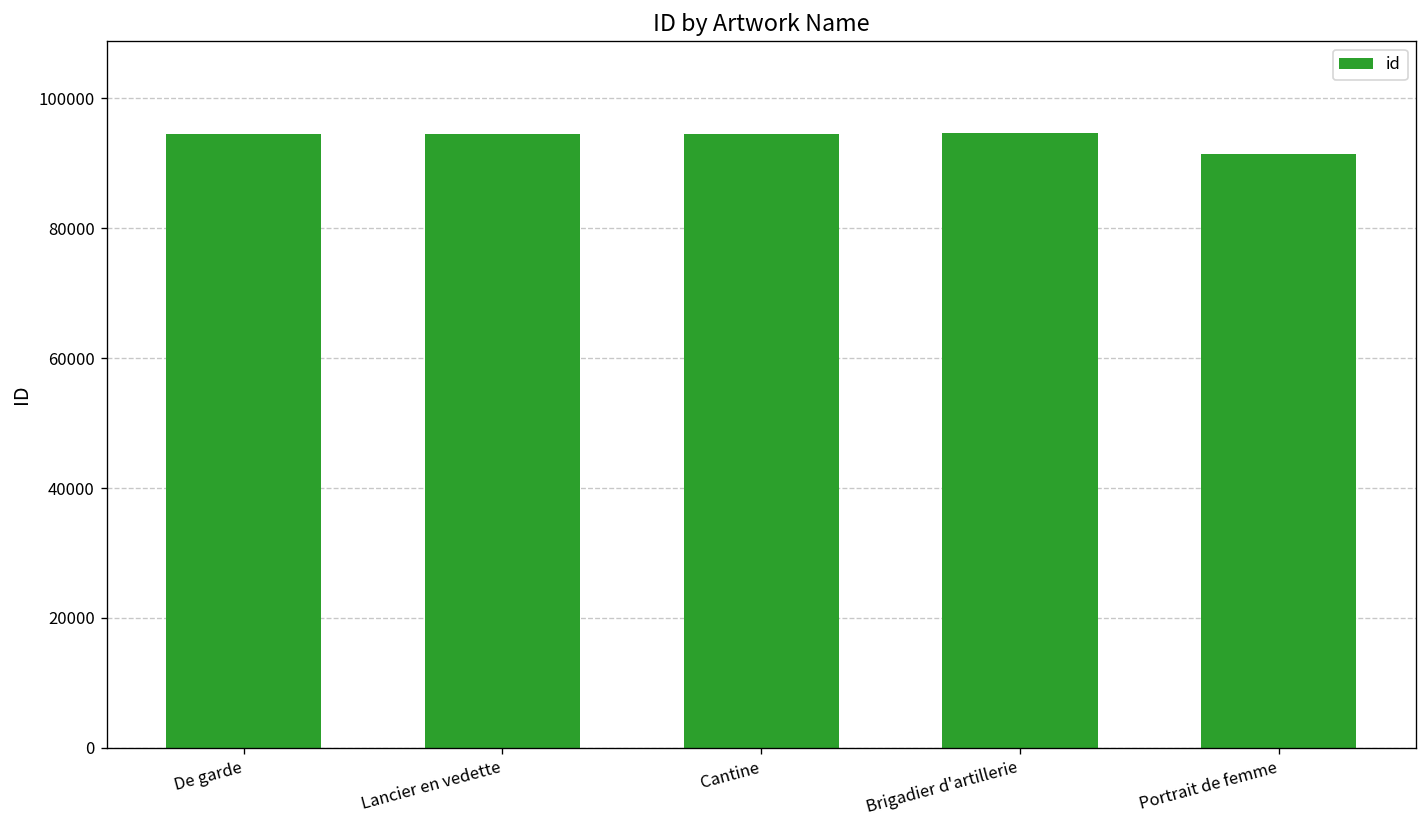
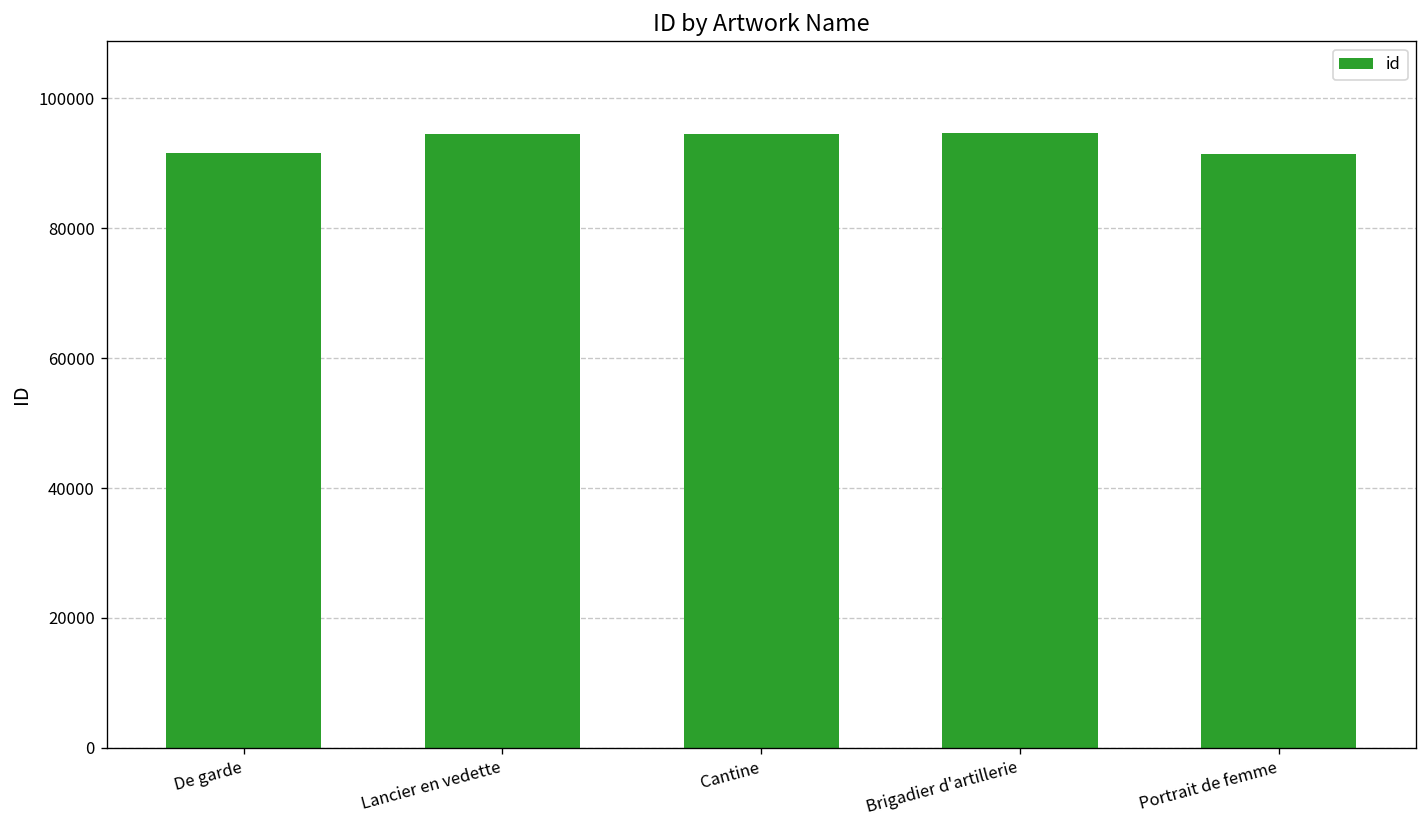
De garde: 95000 -> 92000
